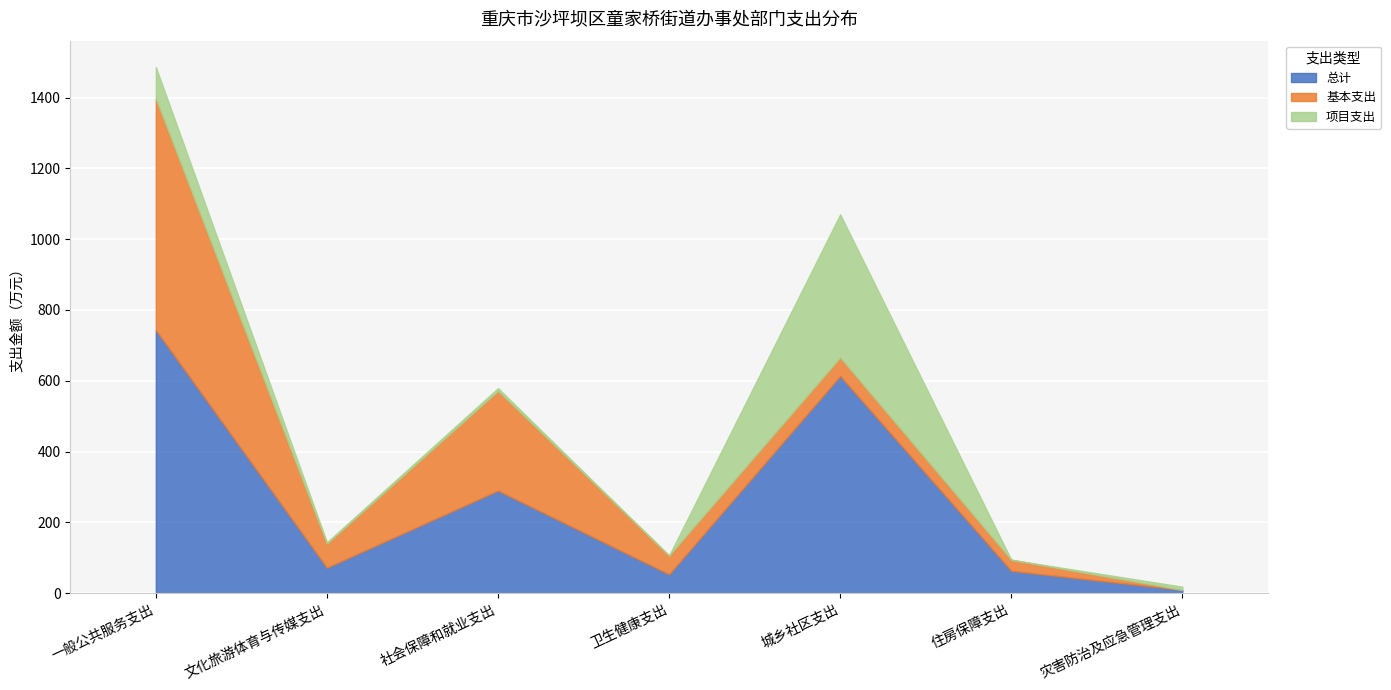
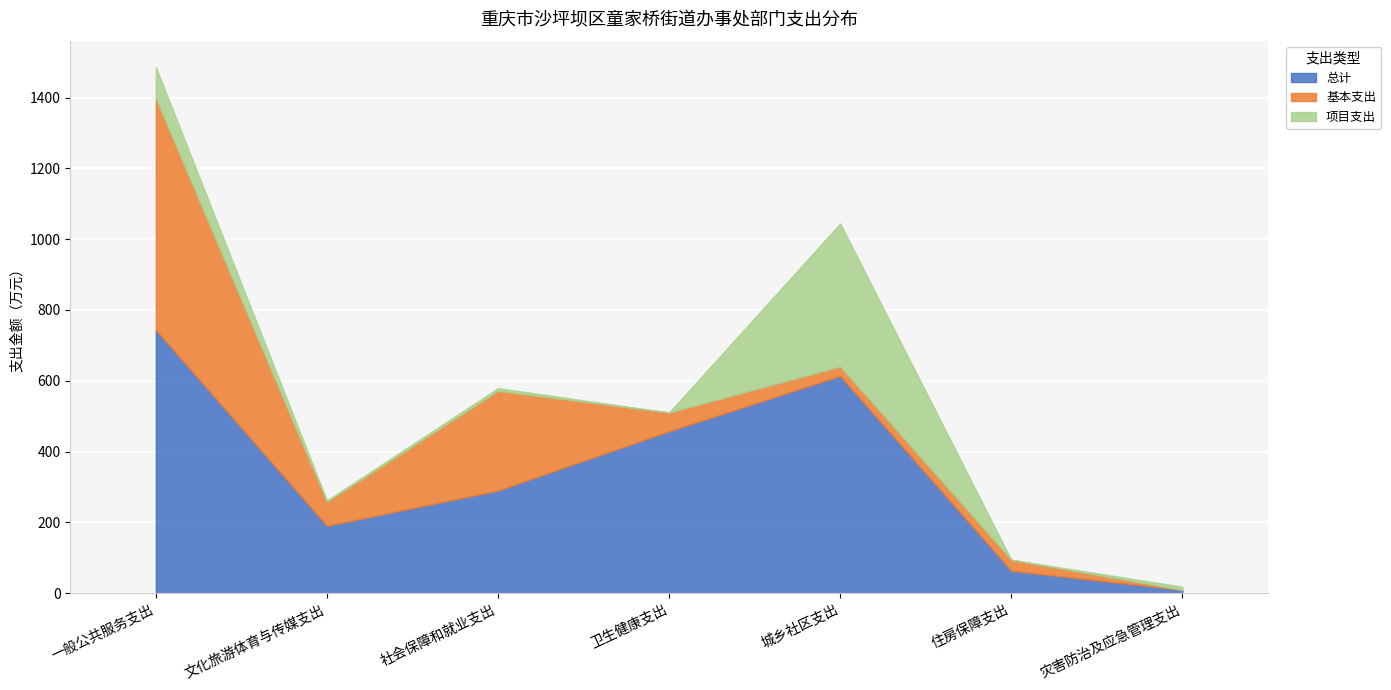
总计, 文化旅游体育与传媒支出: 70 -> 190
总计, 卫生健康支出: 50 -> 460
基本支出, 城乡社区支出: 50 -> 30
